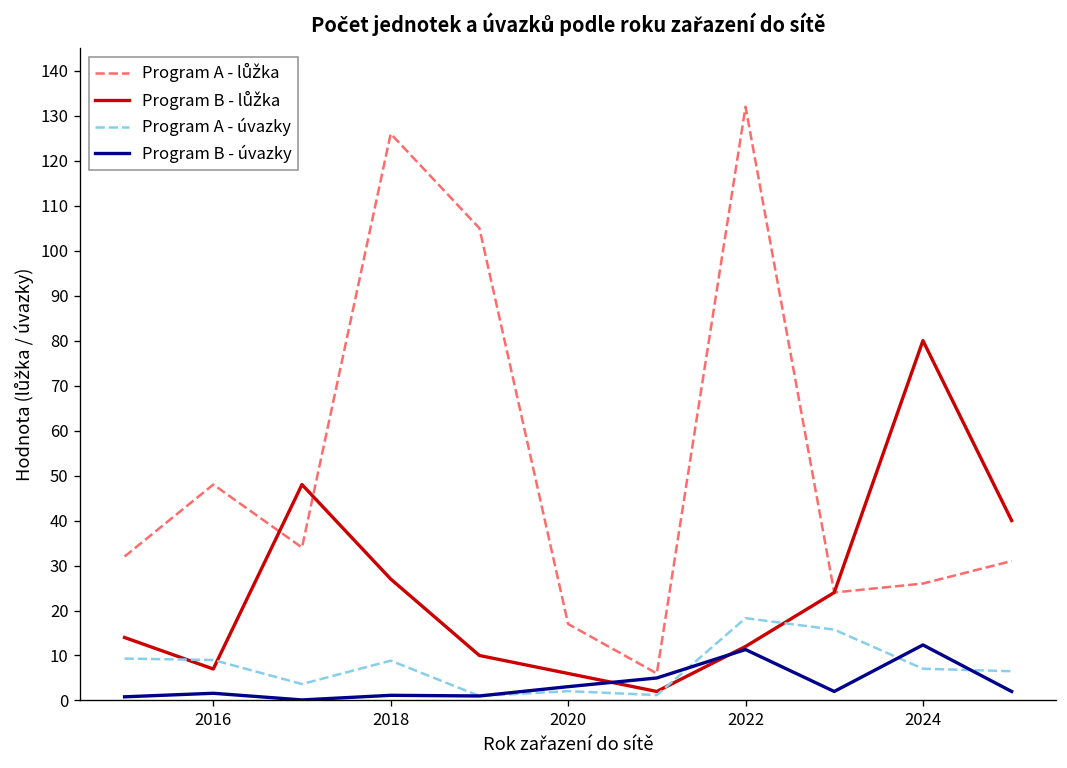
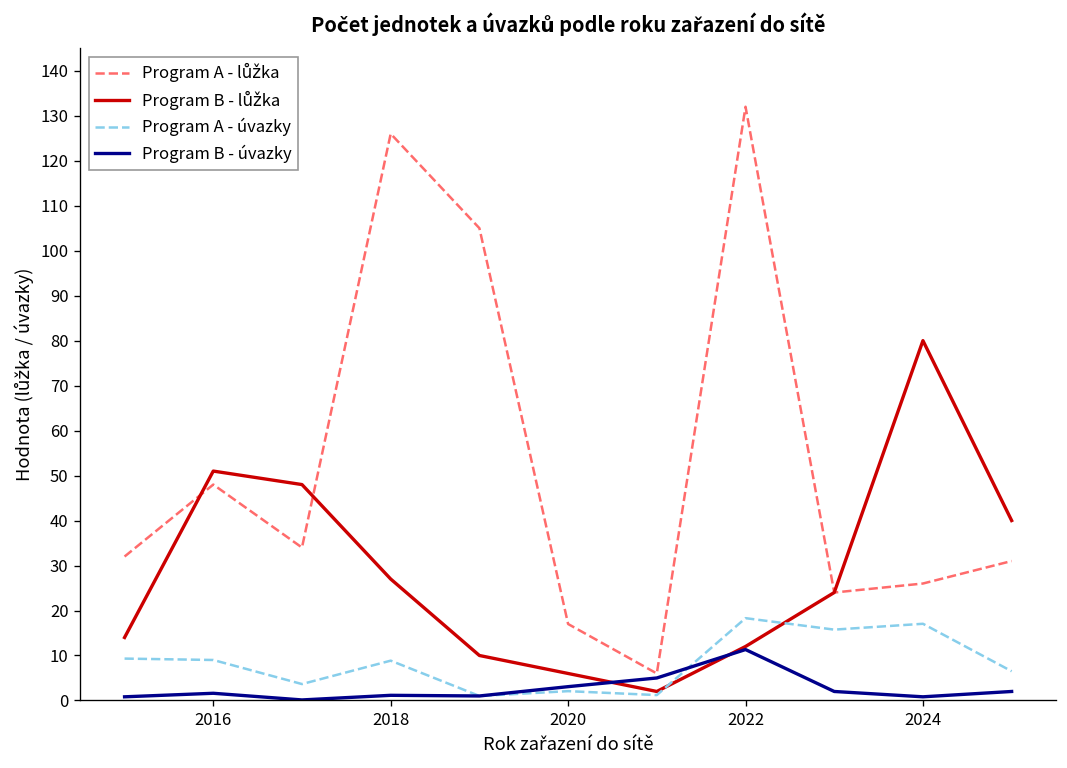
Program B - lůžka, 2016: 7 -> 51
Program A - úvazky, 2024: 7 -> 17
Program B - úvazky, 2024: 12 -> 1
